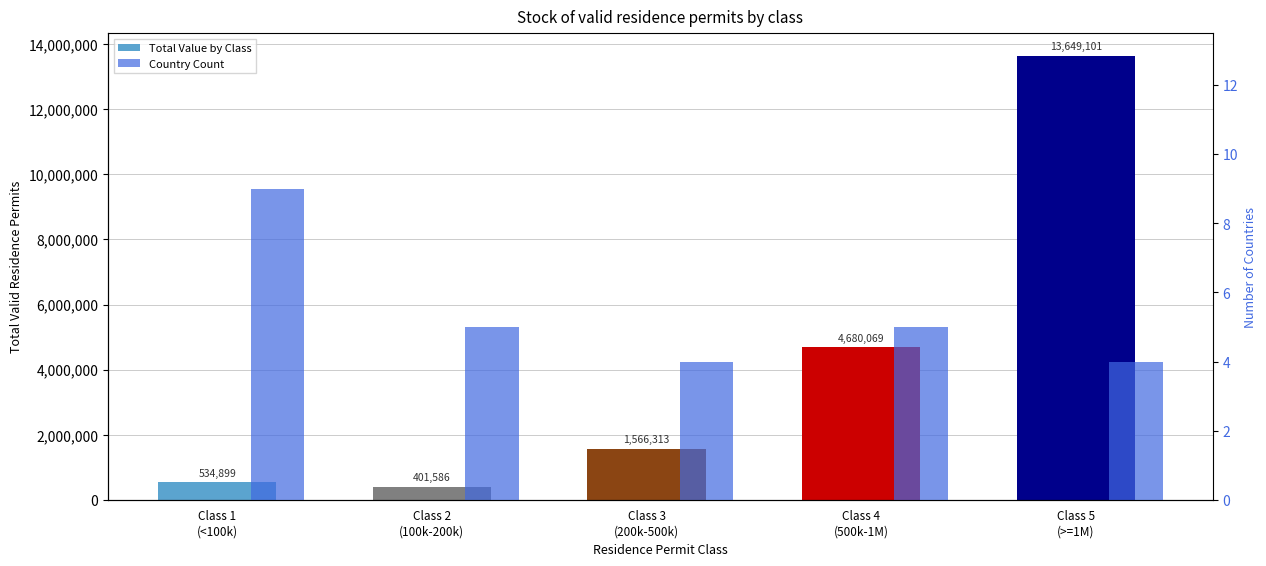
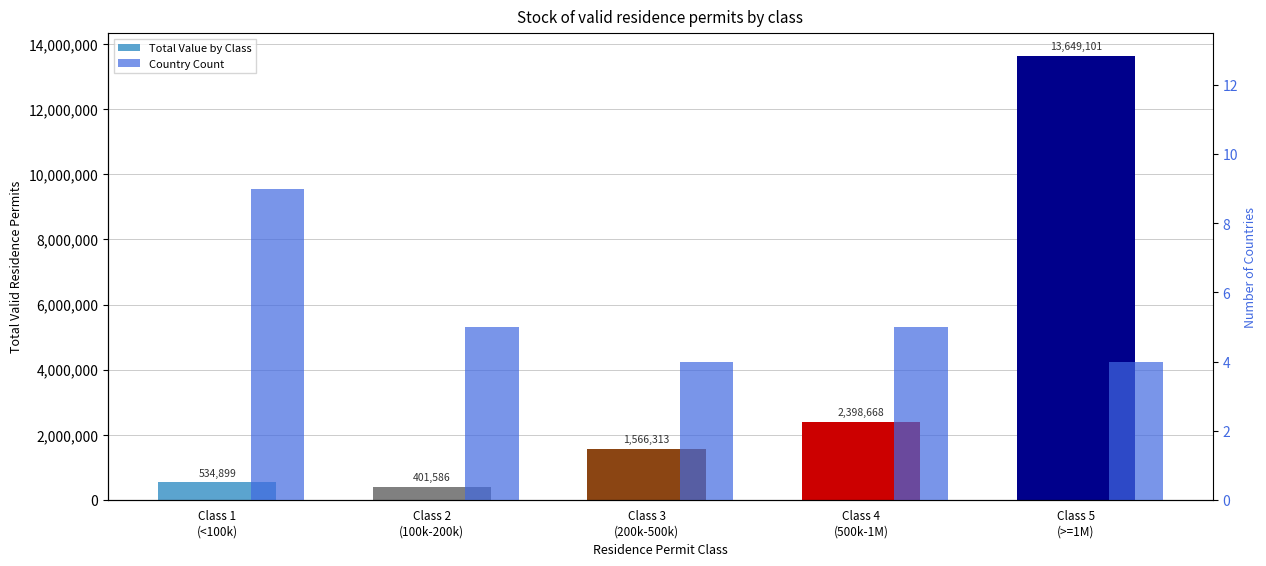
Total Value by Class, Class 4 (500k-1M): 4,680,069 -> 2,398,668
